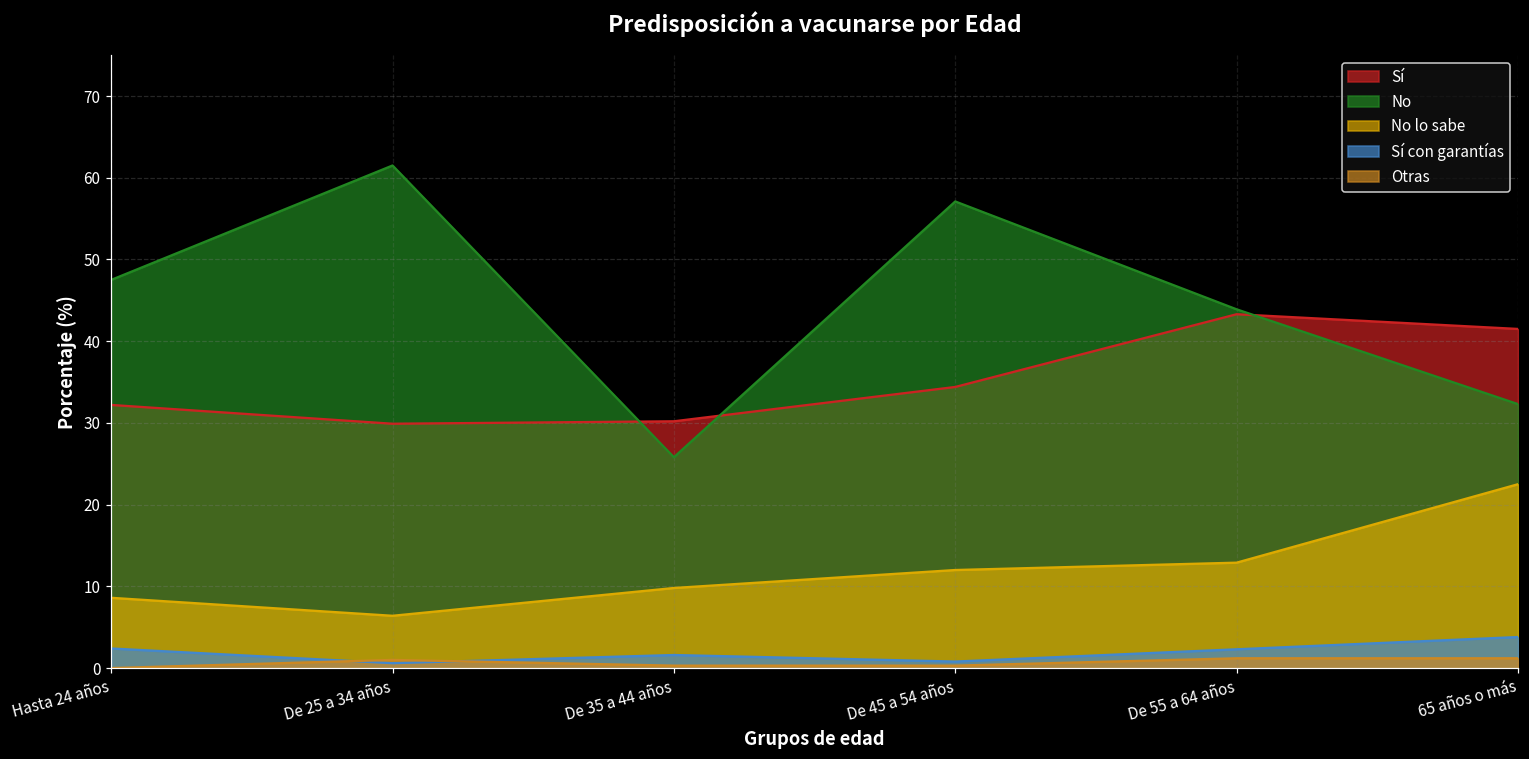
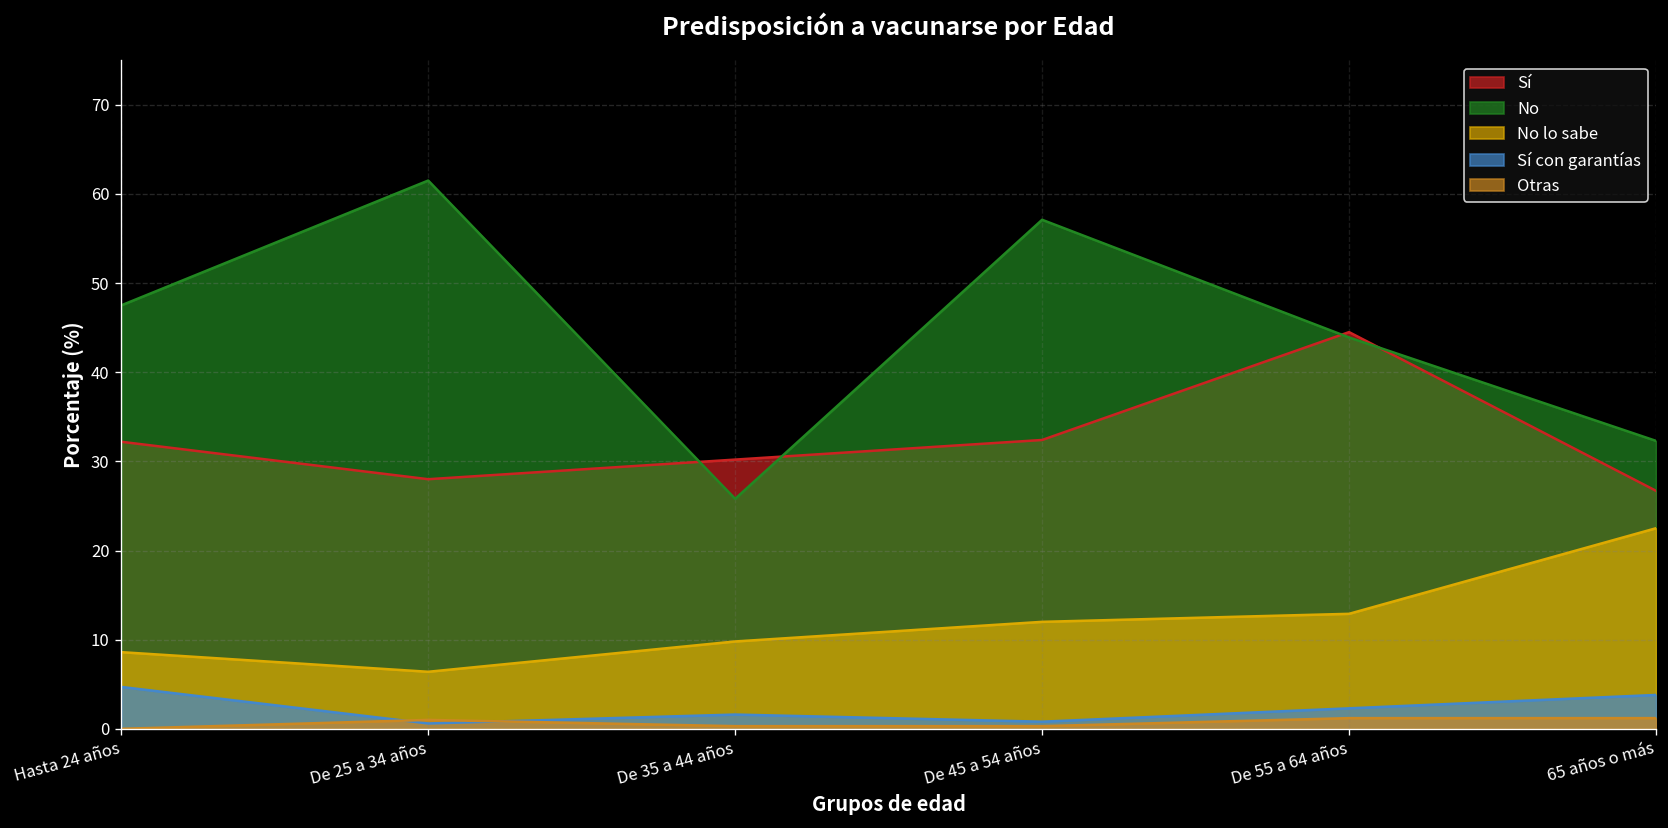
Sí con garantías, Hasta 24 años: 2 -> 5
Sí, De 25 a 34 años: 30 -> 28
Sí, De 45 a 54 años: 34 -> 32
Sí, De 55 a 64 años: 43 -> 45
Sí, 65 años o más: 42 -> 27
